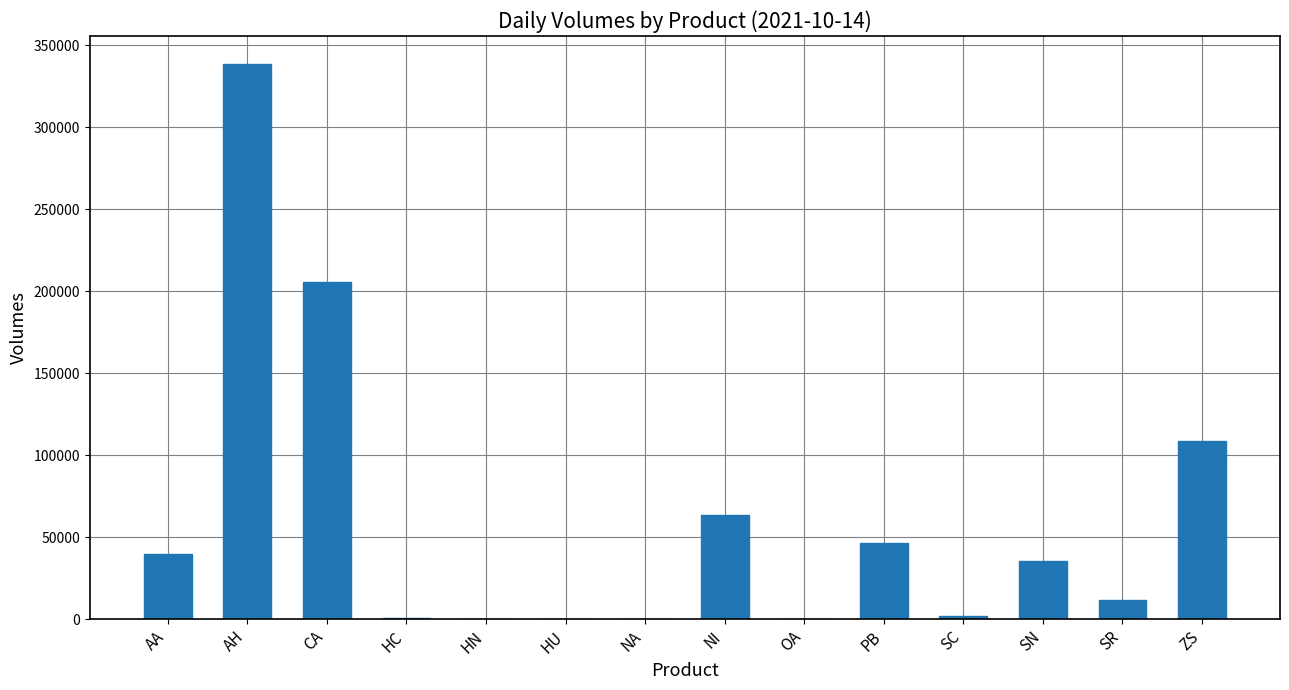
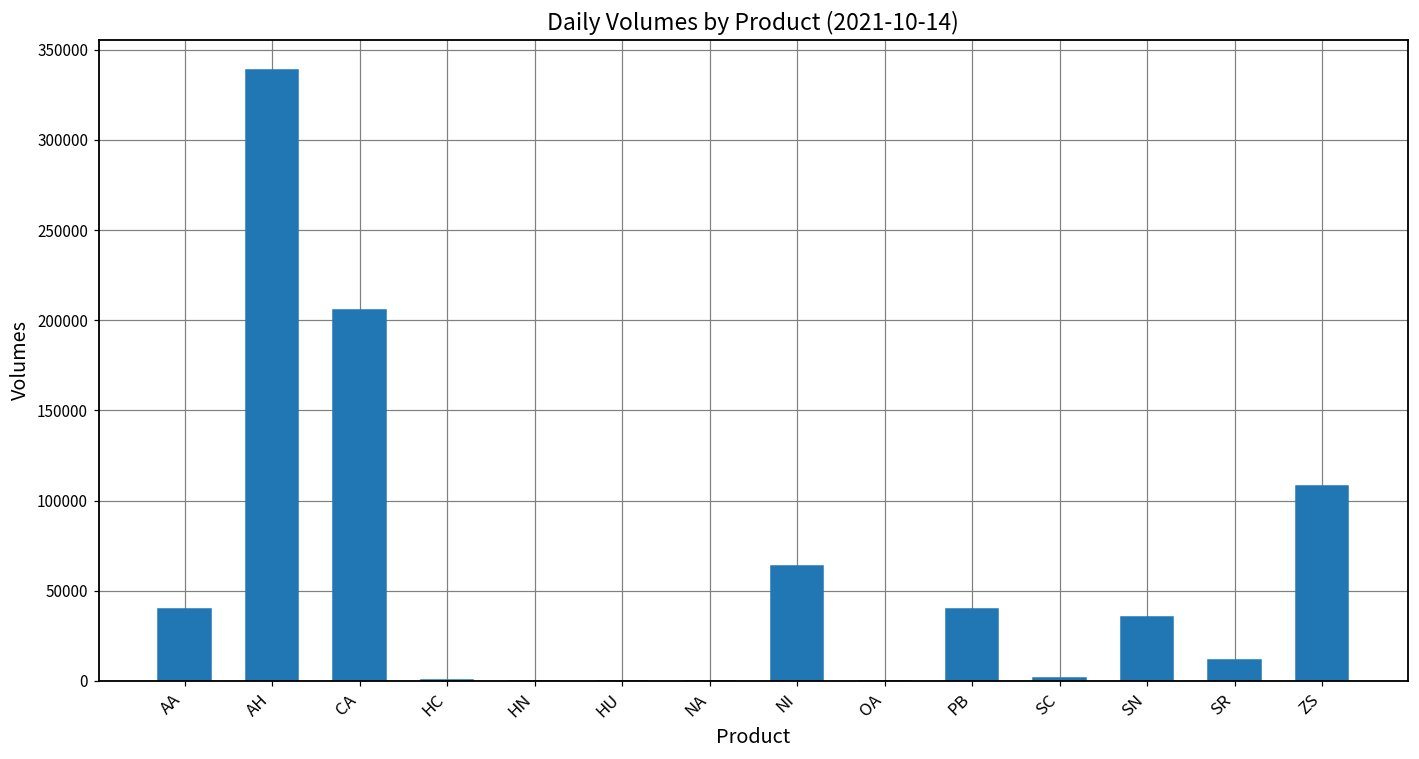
PB: 46000 -> 40000
